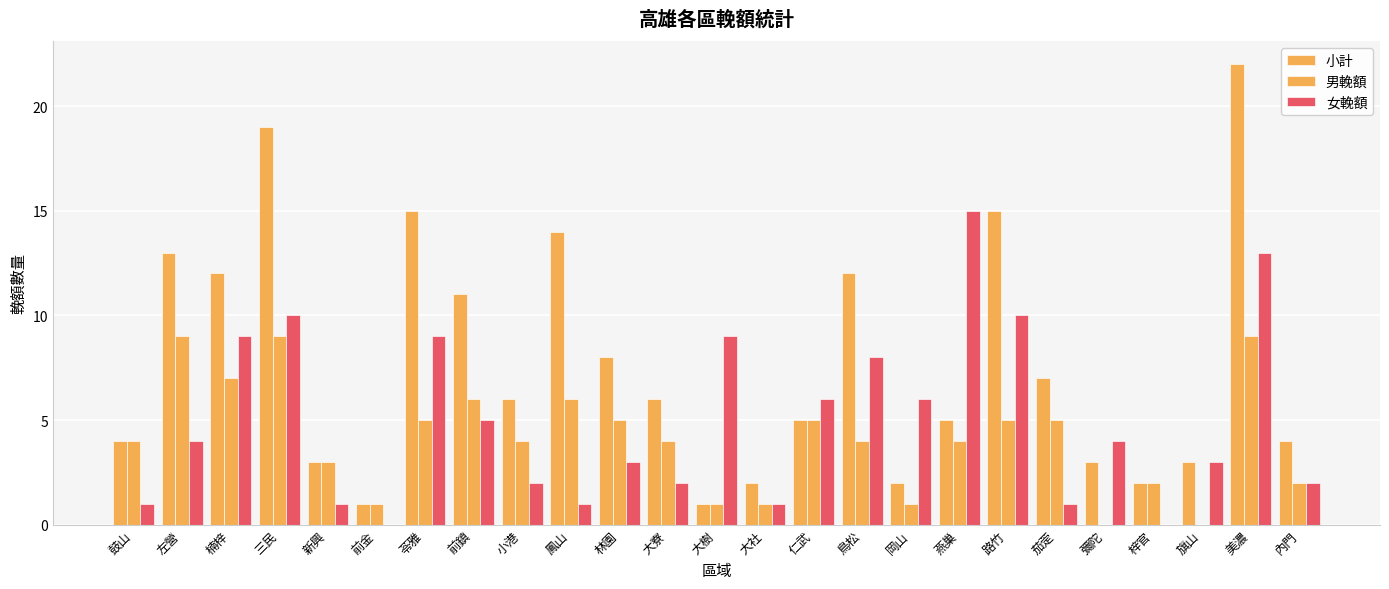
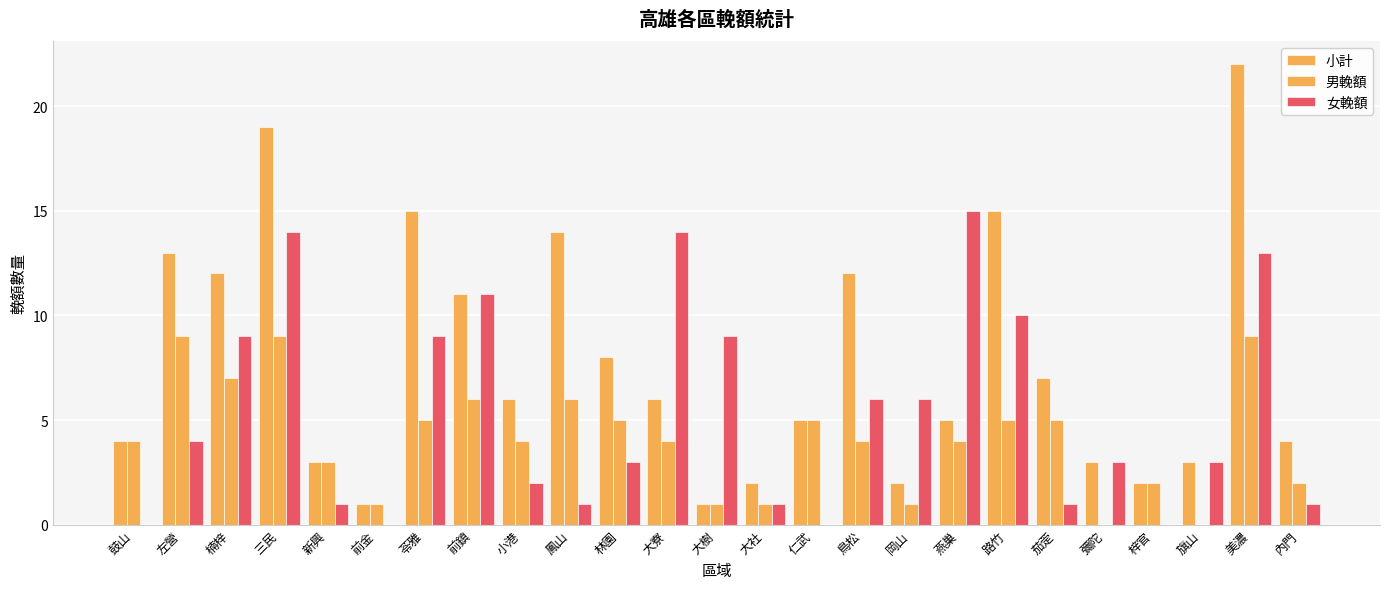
女輓額, 鼓山: 1 -> 0
女輓額, 三民: 10 -> 14
女輓額, 前鎮: 5 -> 11
女輓額, 大寮: 2 -> 14
女輓額, 仁武: 6 -> 0
女輓額, 鳥松: 8 -> 6
女輓額, 彌陀: 4 -> 3
女輓額, 內門: 2 -> 1
